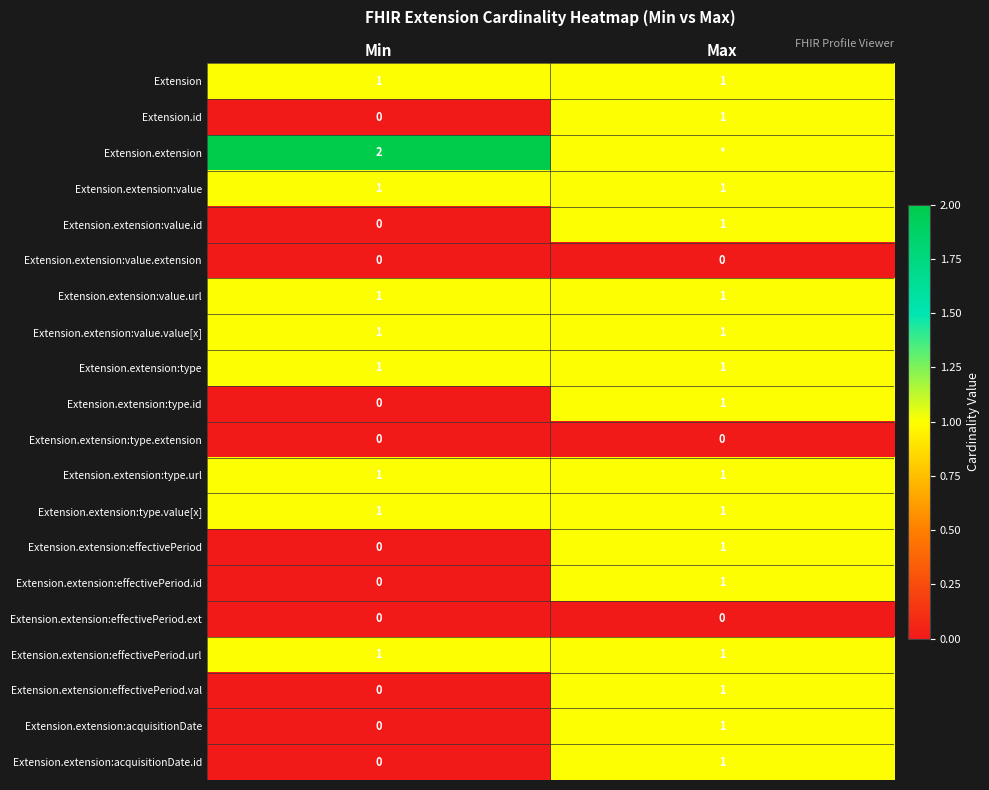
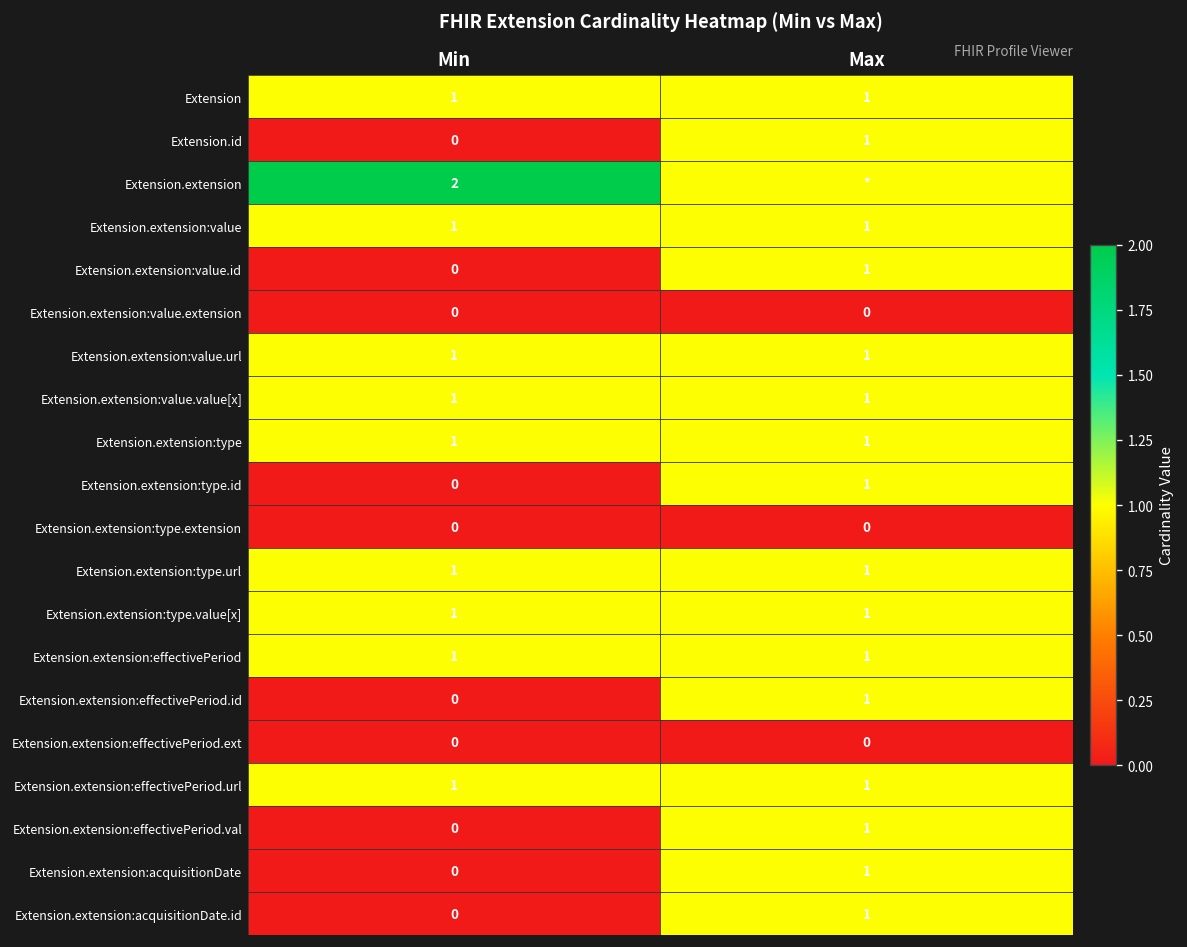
Extension.extension:effectivePeriod, Min: 0 -> 1
